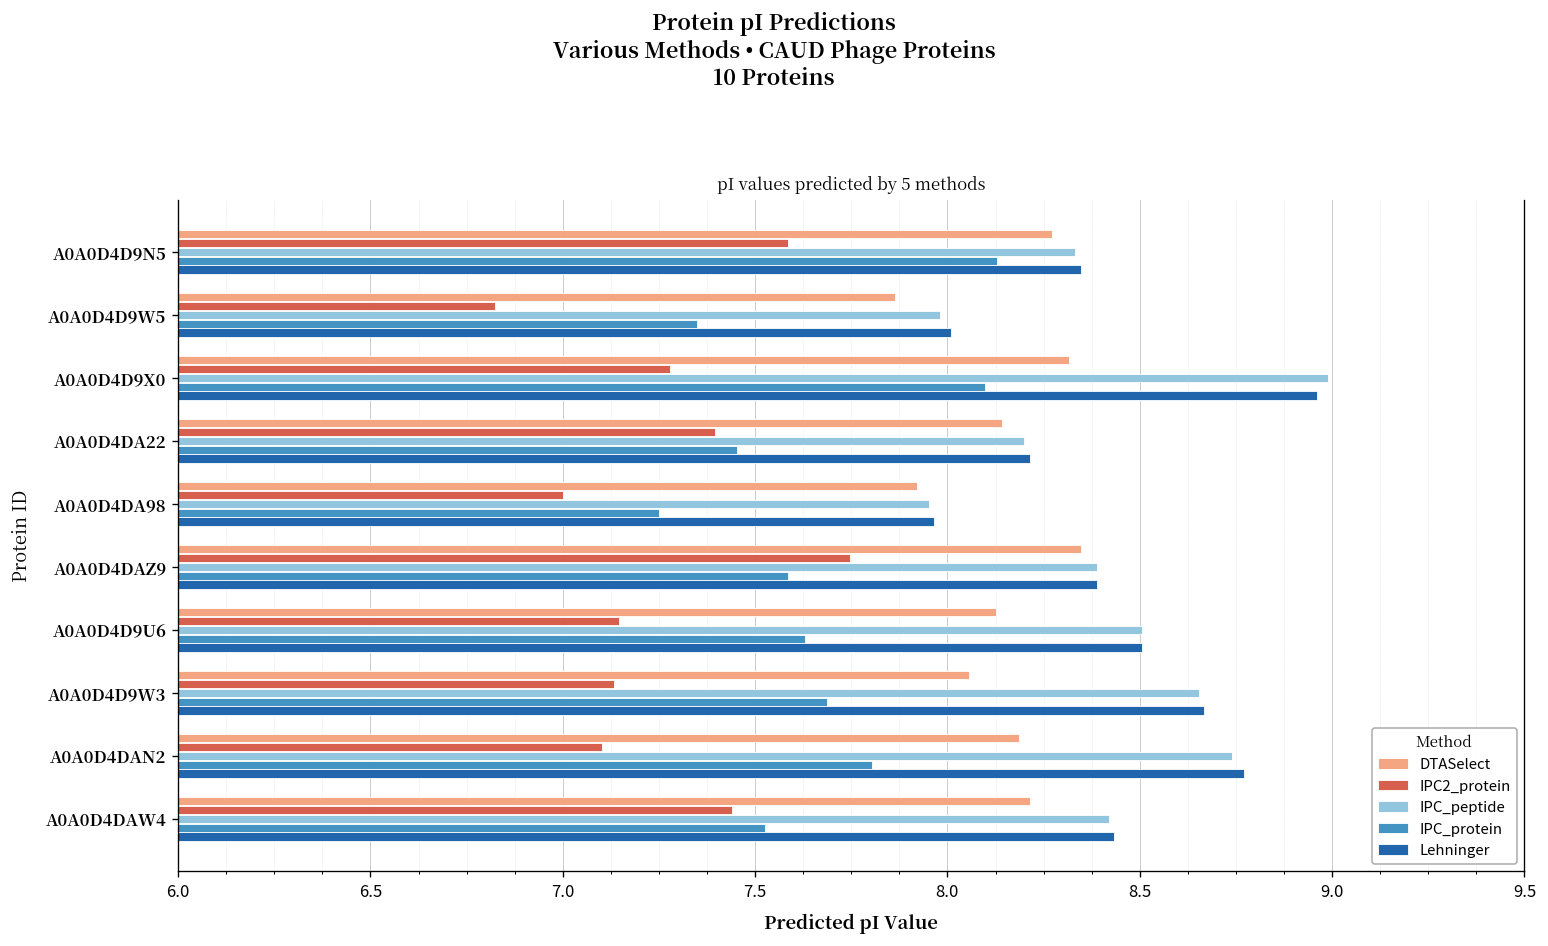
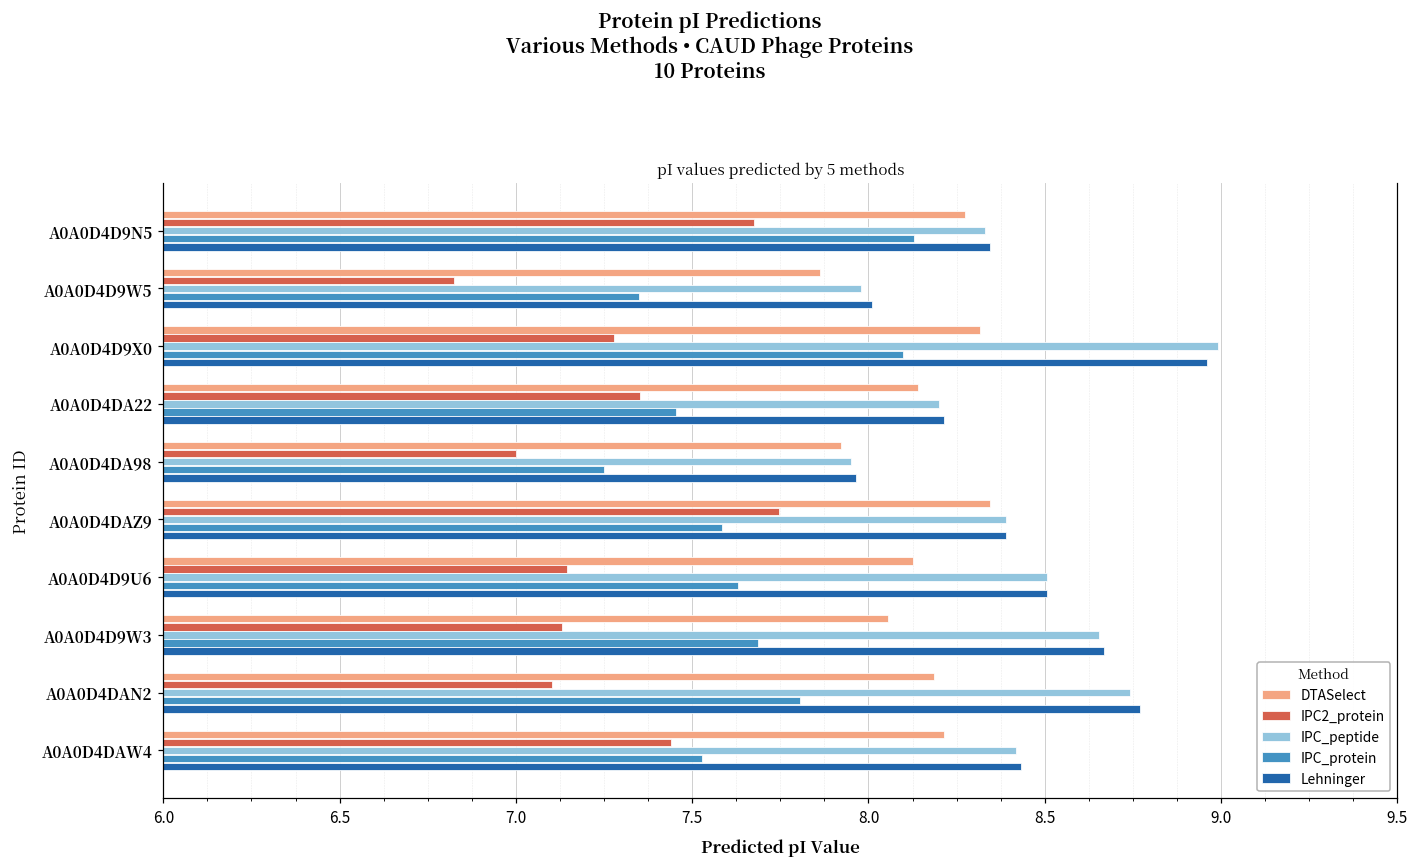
IPC2_protein, A0A0D4D9N5: 7.59 -> 7.67
IPC2_protein, A0A0D4DA22: 7.40 -> 7.35
